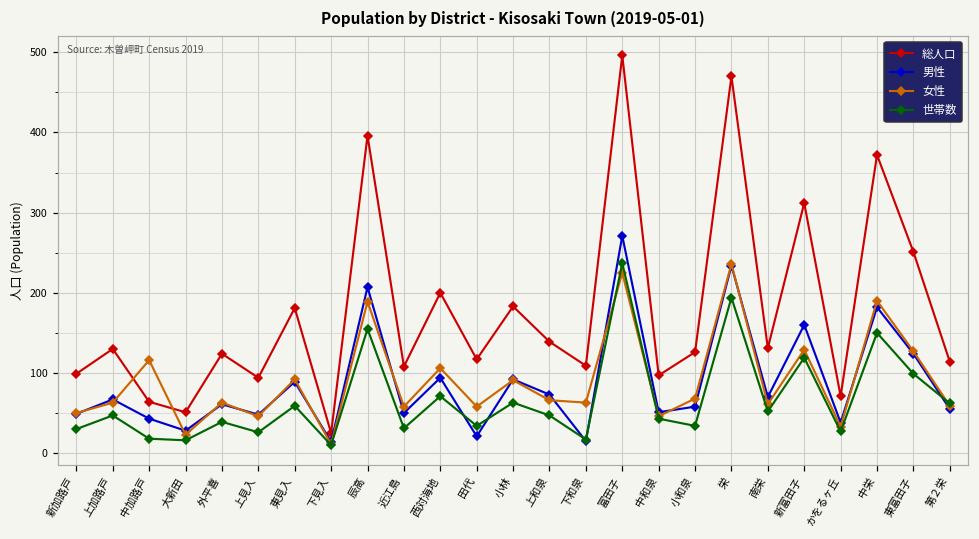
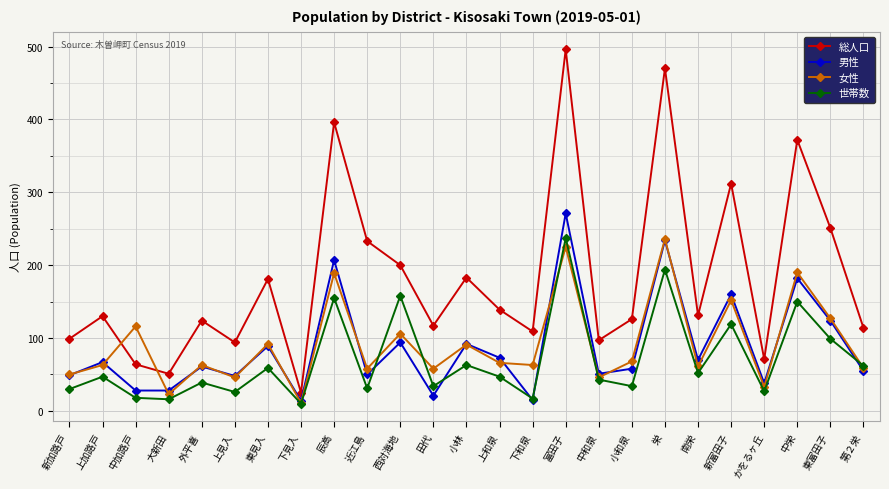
男性, 中加路戸: 40 -> 30
総人口, 近江島: 110 -> 230
世帯数, 西対海地: 70 -> 160
女性, 新富田子: 130 -> 150
